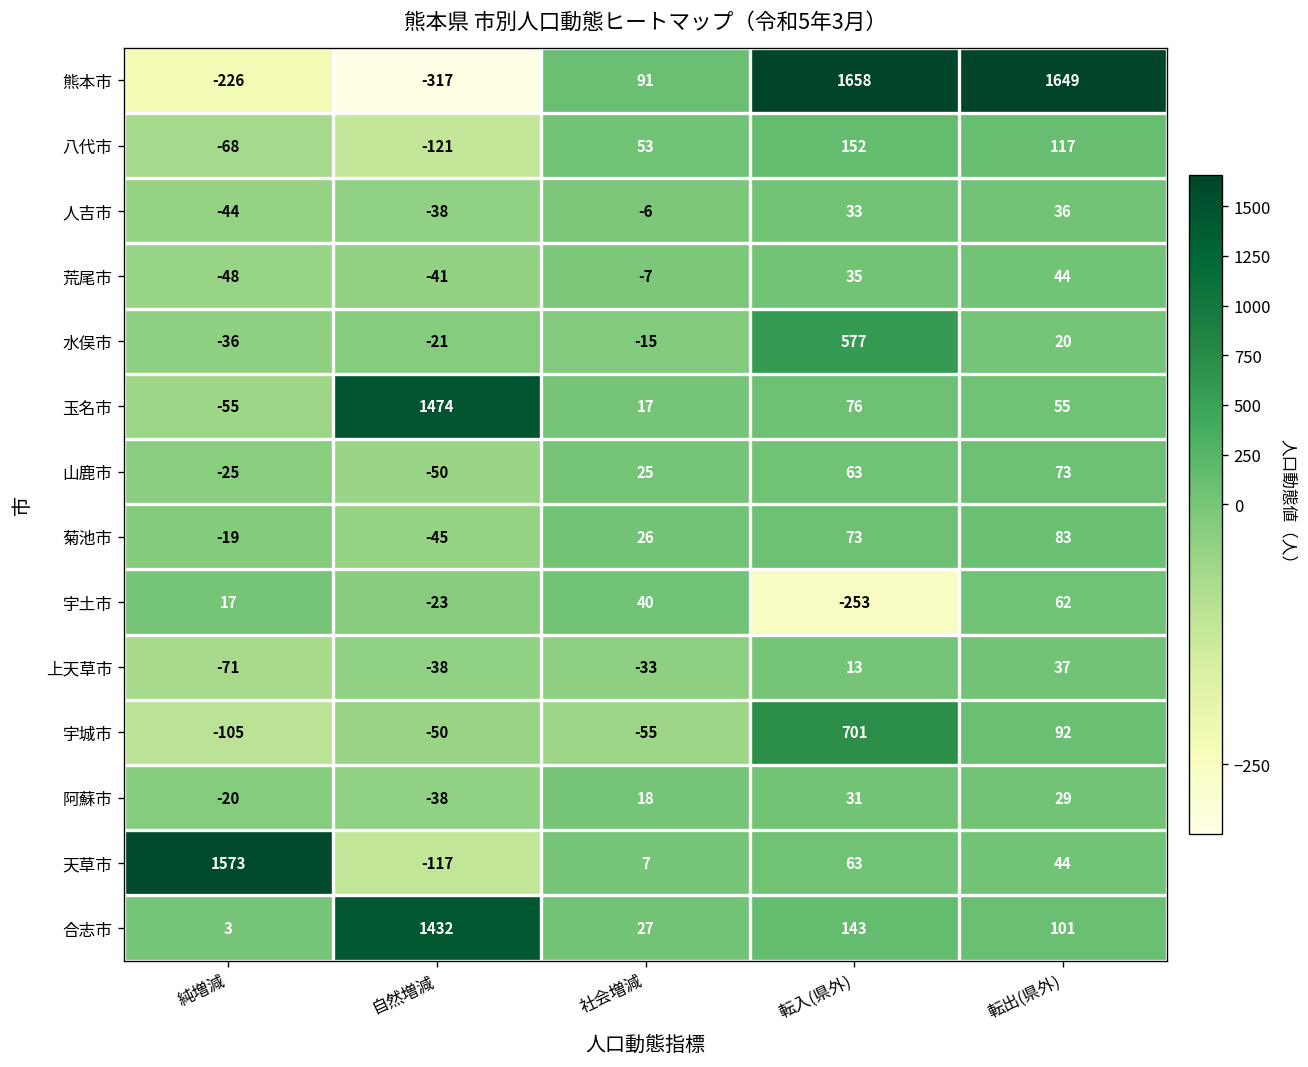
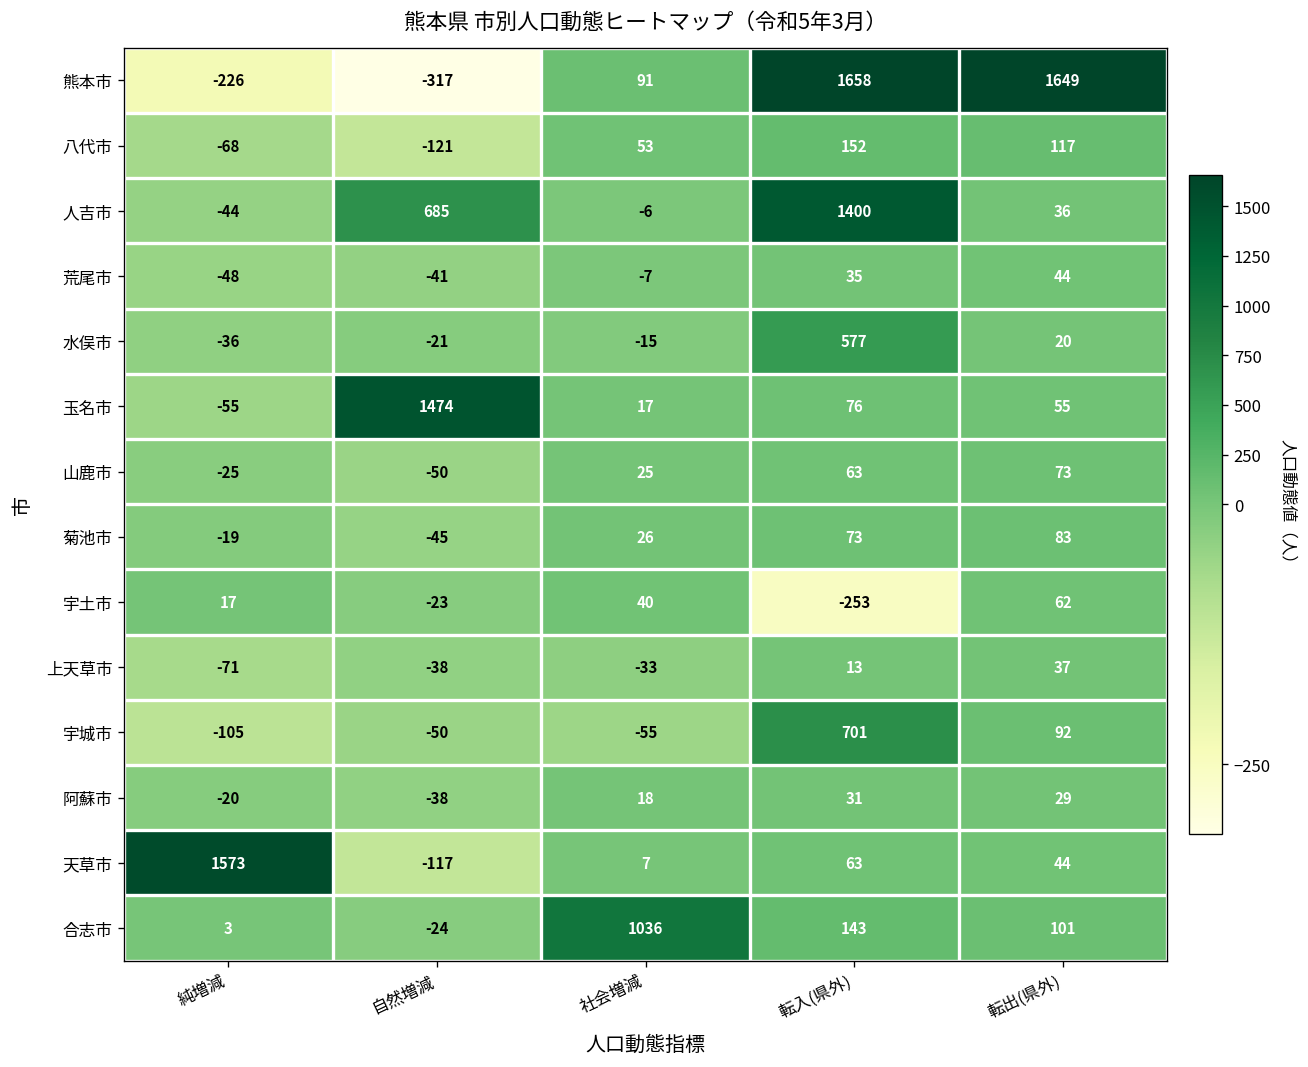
人吉市, 自然増減: -38 -> 685
人吉市, 転入(県外): 33 -> 1400
合志市, 自然増減: 1432 -> -24
合志市, 社会増減: 27 -> 1036
